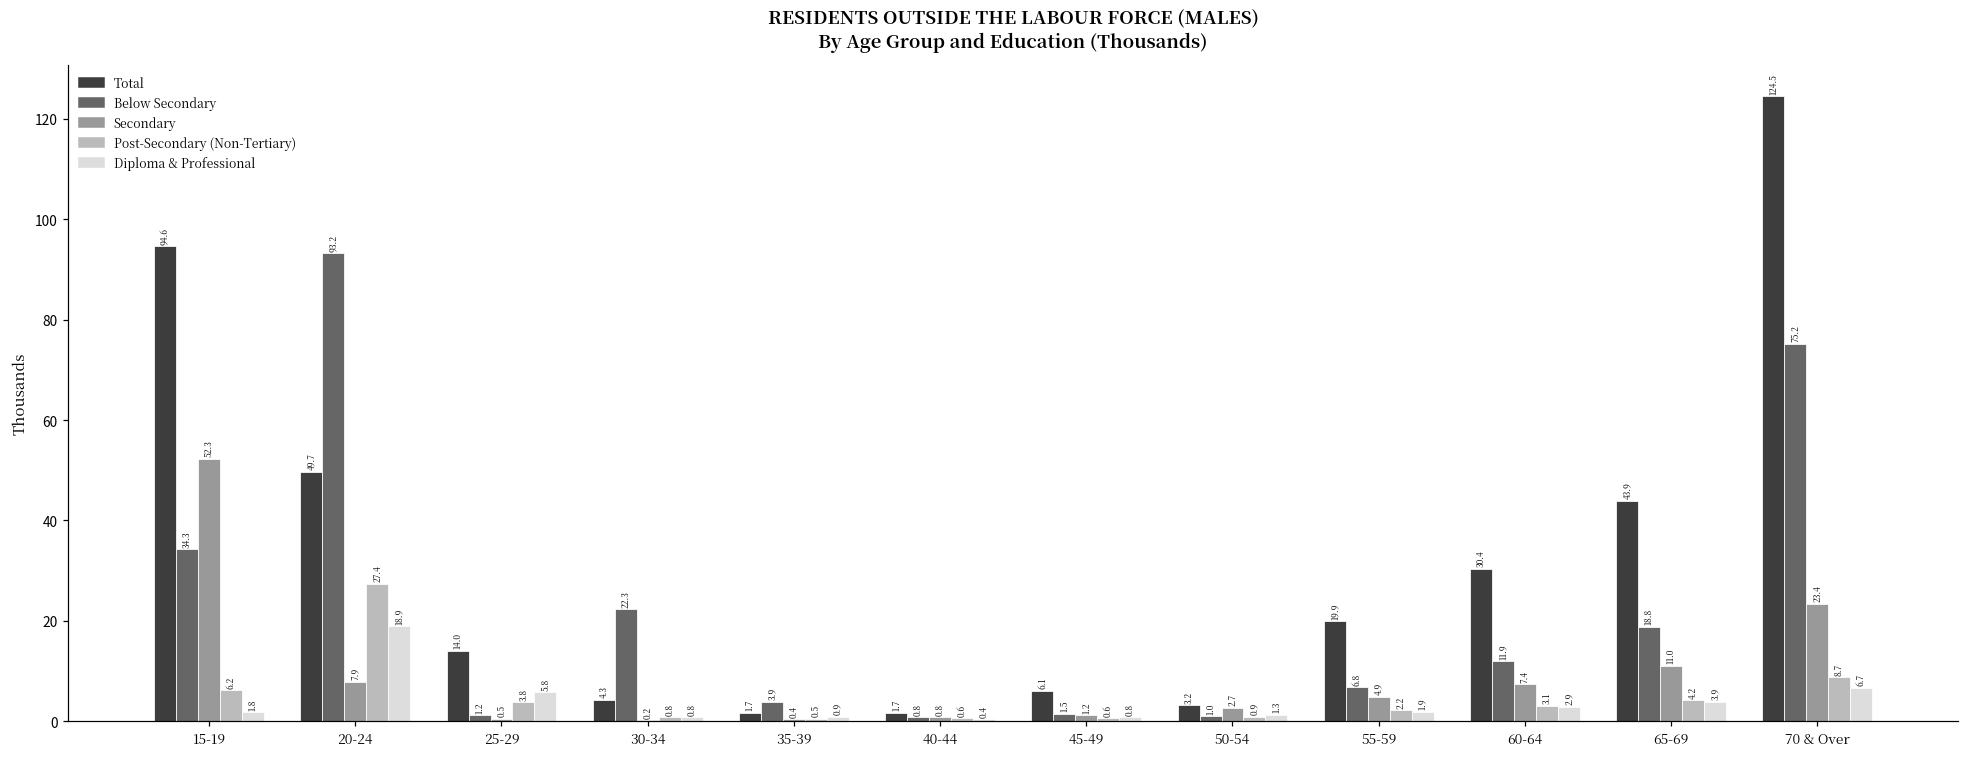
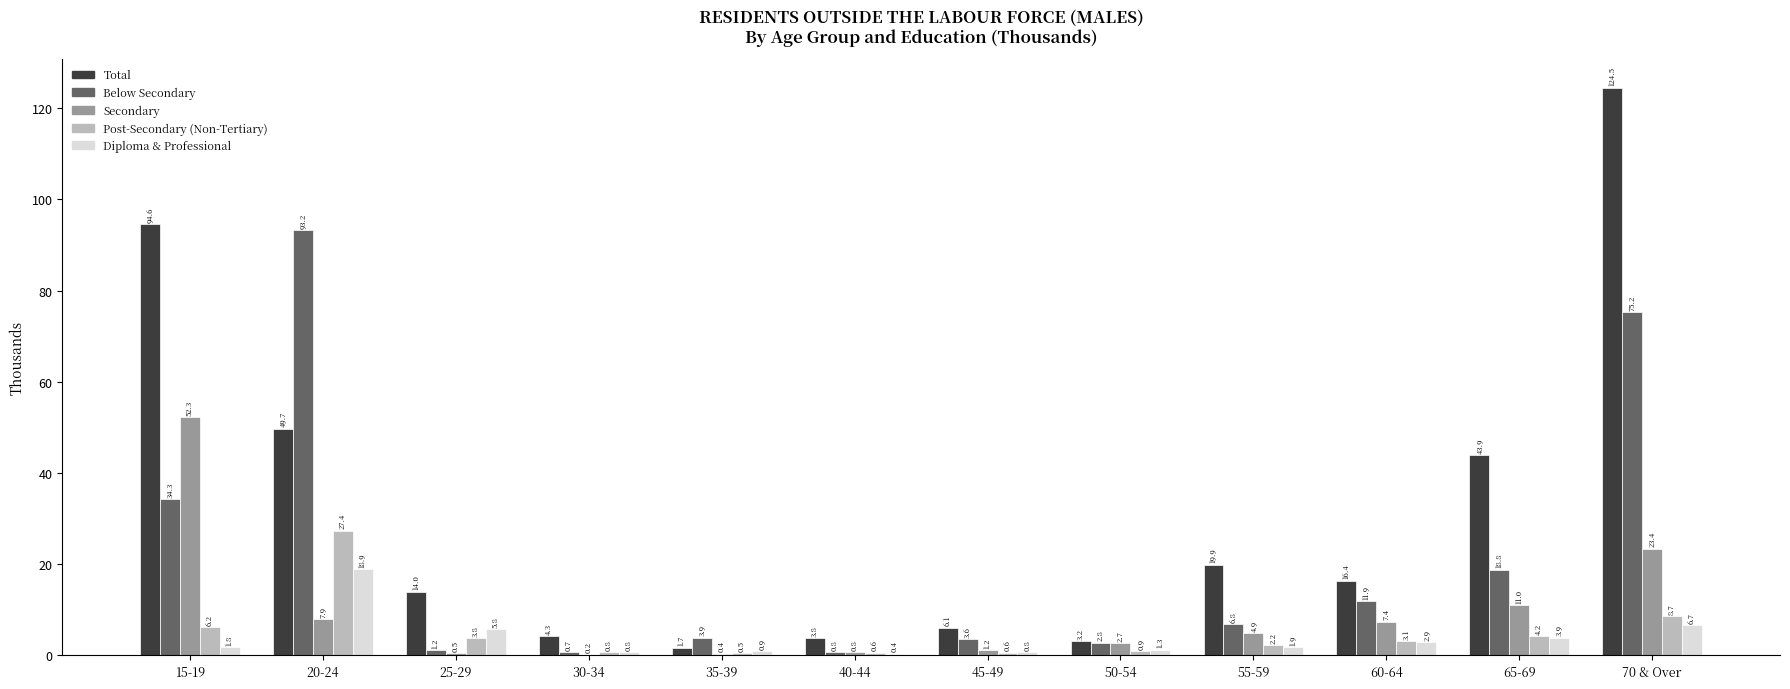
Below Secondary, 30-34: 22.3 -> 0.7
Total, 40-44: 1.7 -> 3.8
Below Secondary, 45-49: 1.5 -> 3.6
Below Secondary, 50-54: 1.0 -> 2.8
Total, 60-64: 30.4 -> 16.4
